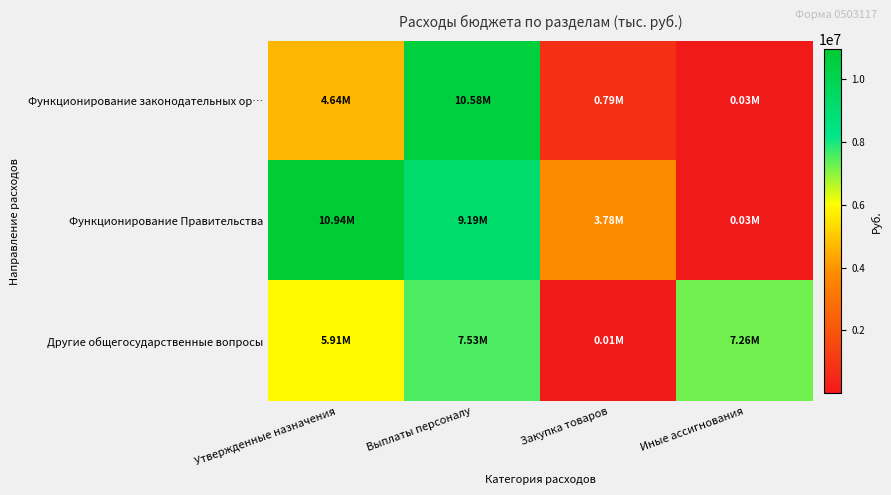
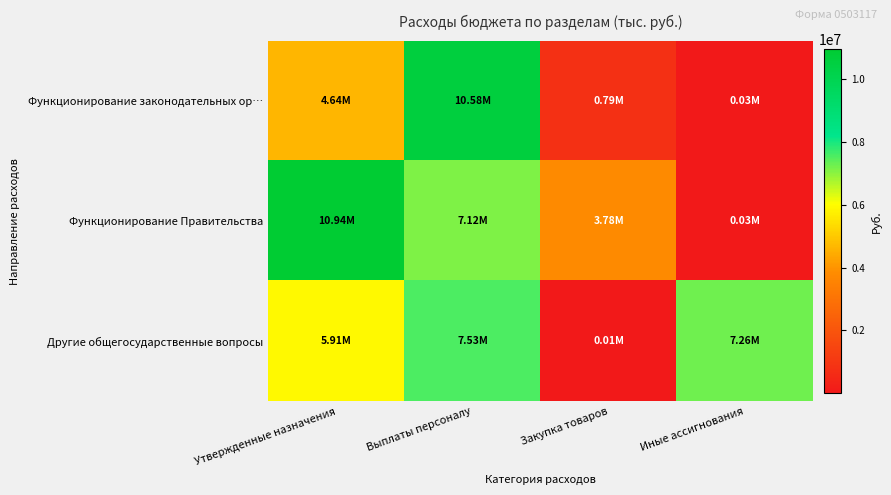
Функционирование Правительства, Выплаты персоналу: 9.19M -> 7.12M
